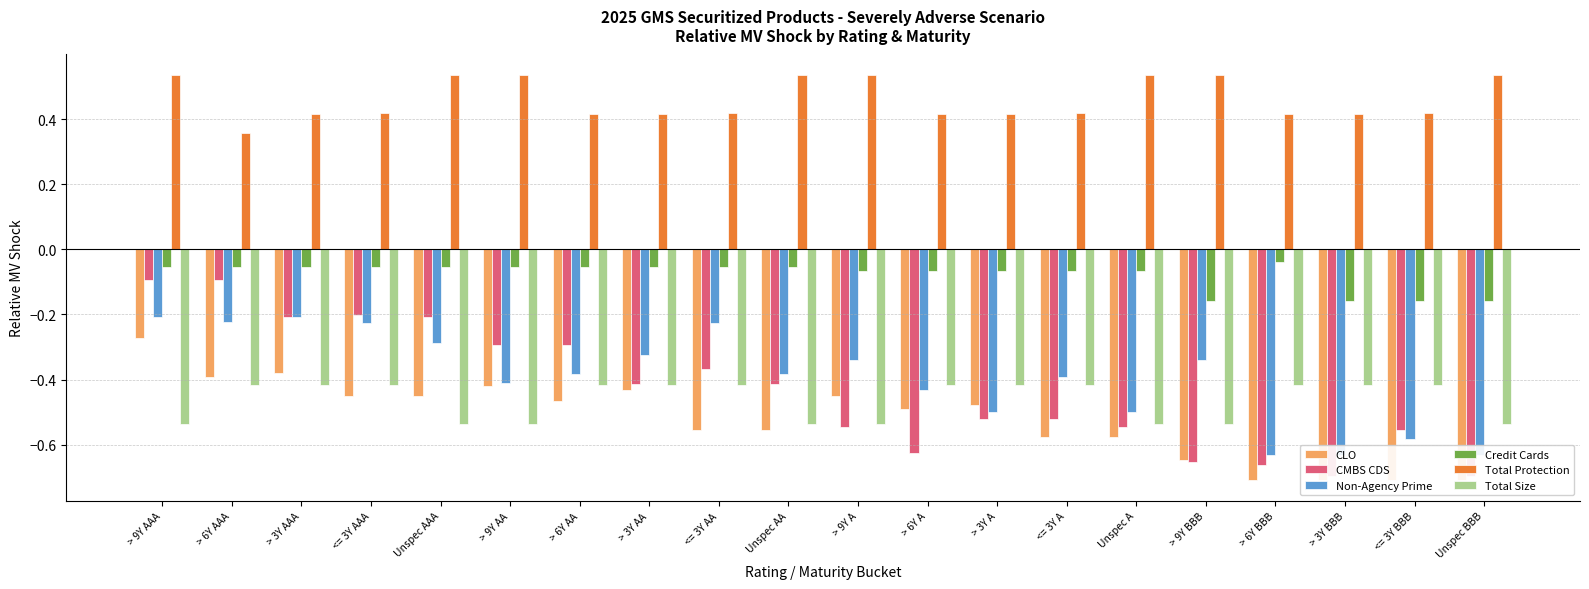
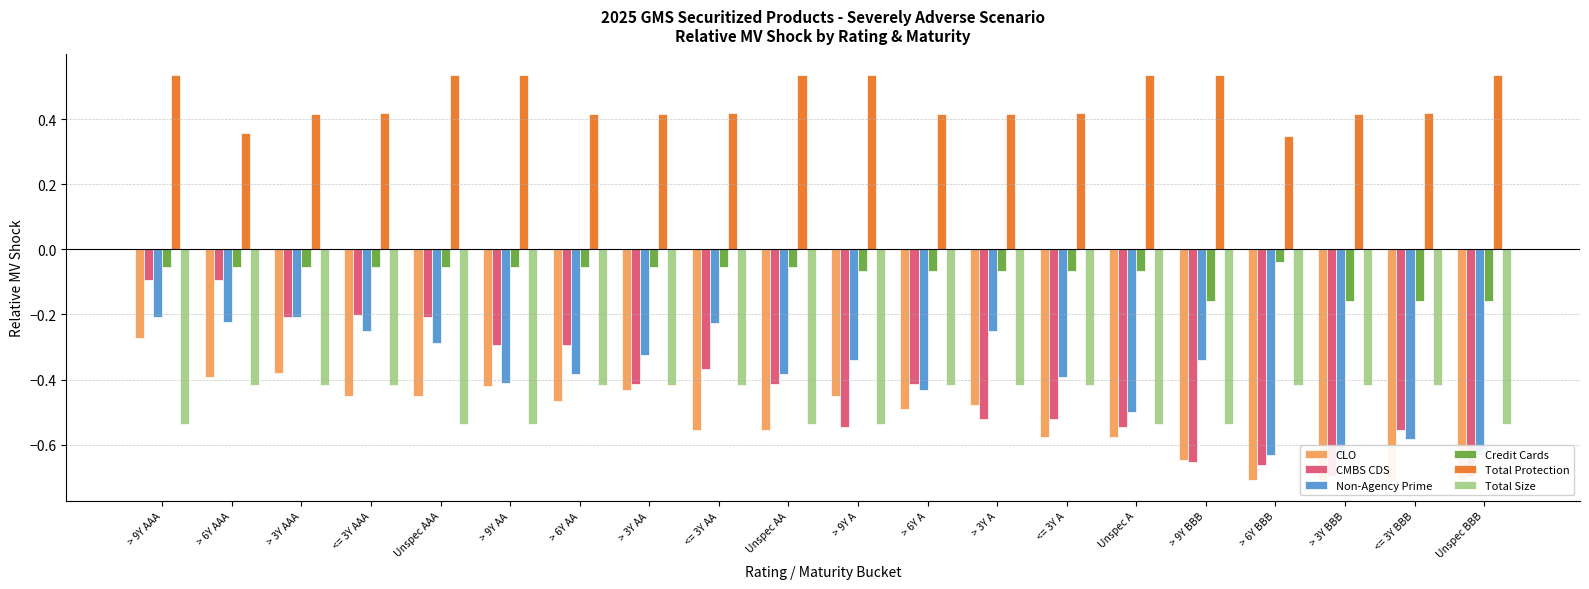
Non-Agency Prime, <= 3Y AAA: -0.23 -> -0.25
CMBS CDS, > 6Y A: -0.63 -> -0.42
Non-Agency Prime, > 3Y A: -0.50 -> -0.25
Total Protection, > 6Y BBB: 0.42 -> 0.35
